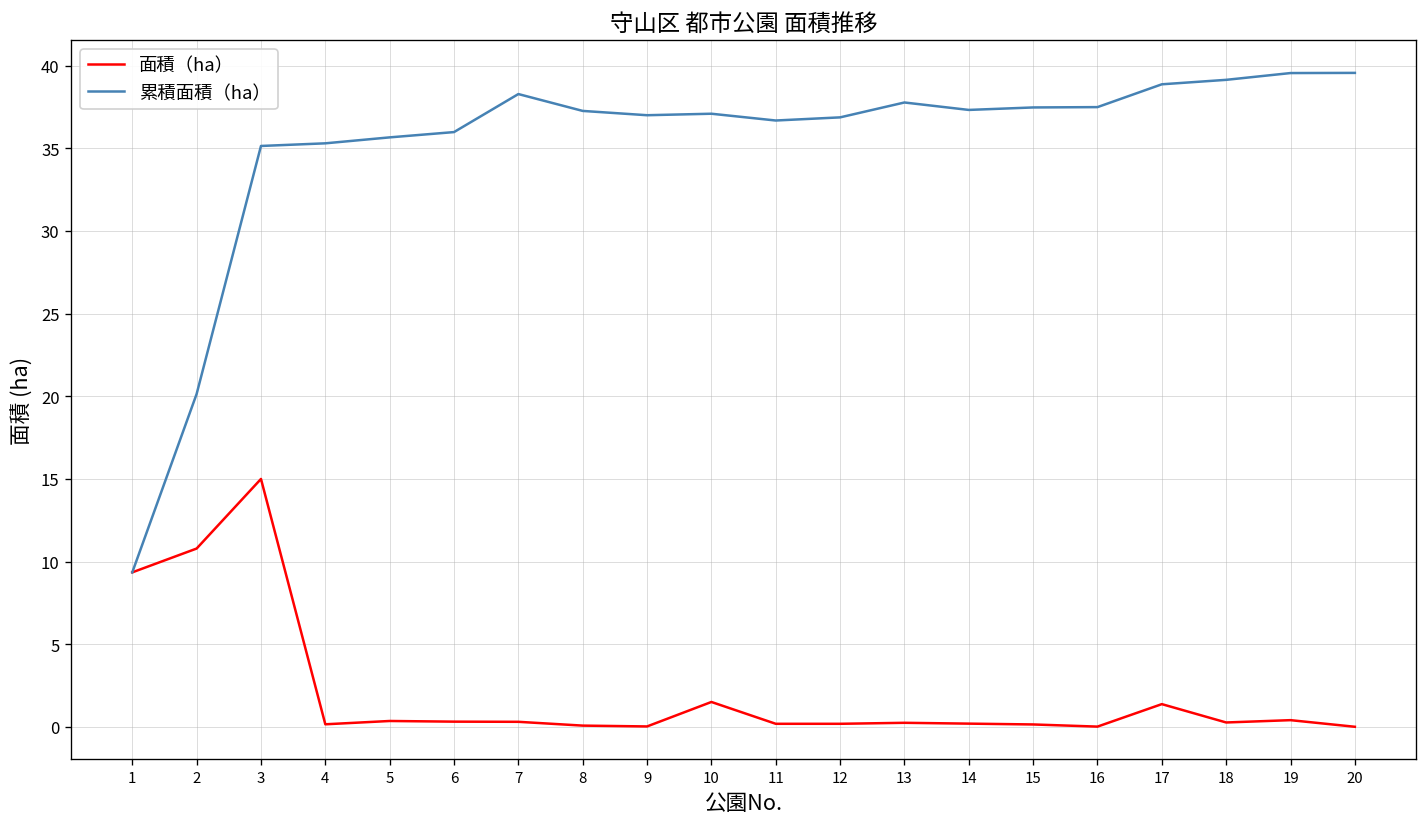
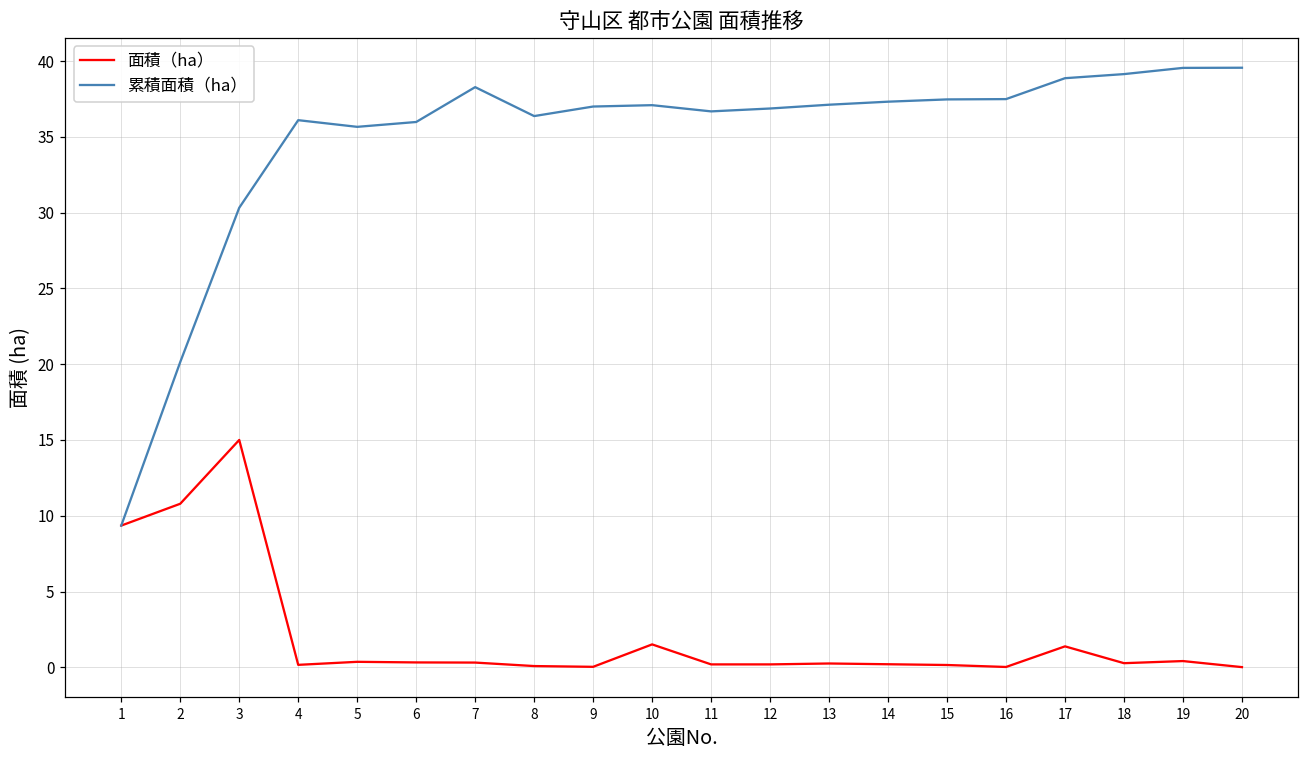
累積面積（ha）, 3: 35.1 -> 30.3
累積面積（ha）, 4: 35.3 -> 36.1
累積面積（ha）, 8: 37.3 -> 36.4
累積面積（ha）, 13: 37.8 -> 37.1
